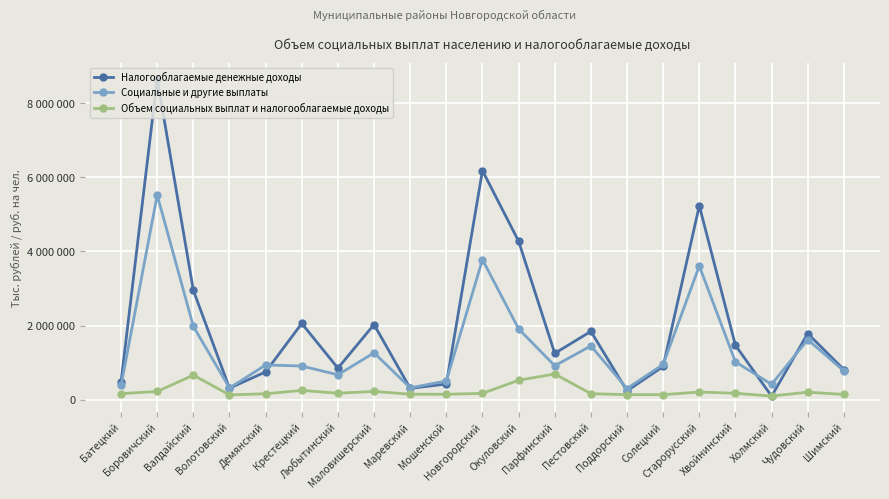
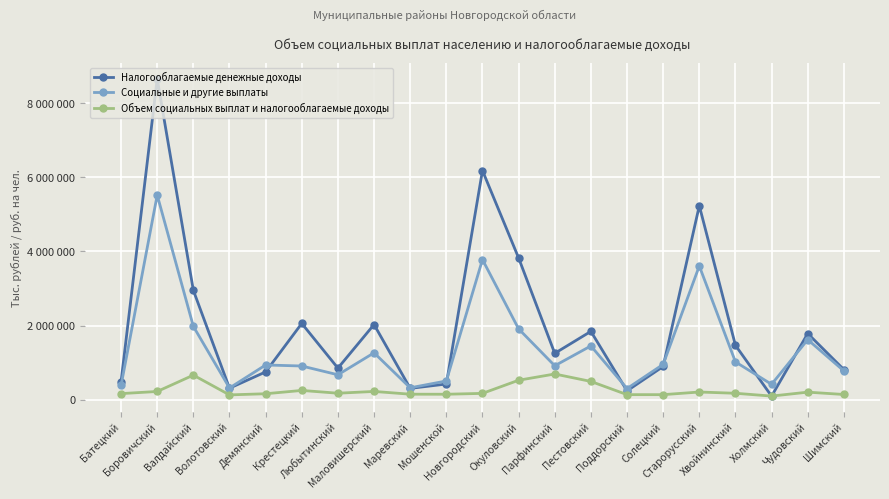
Налогооблагаемые денежные доходы, Окуловский: 4300000 -> 3800000
Объем социальных выплат и налогооблагаемые доходы, Пестовский: 200000 -> 500000
